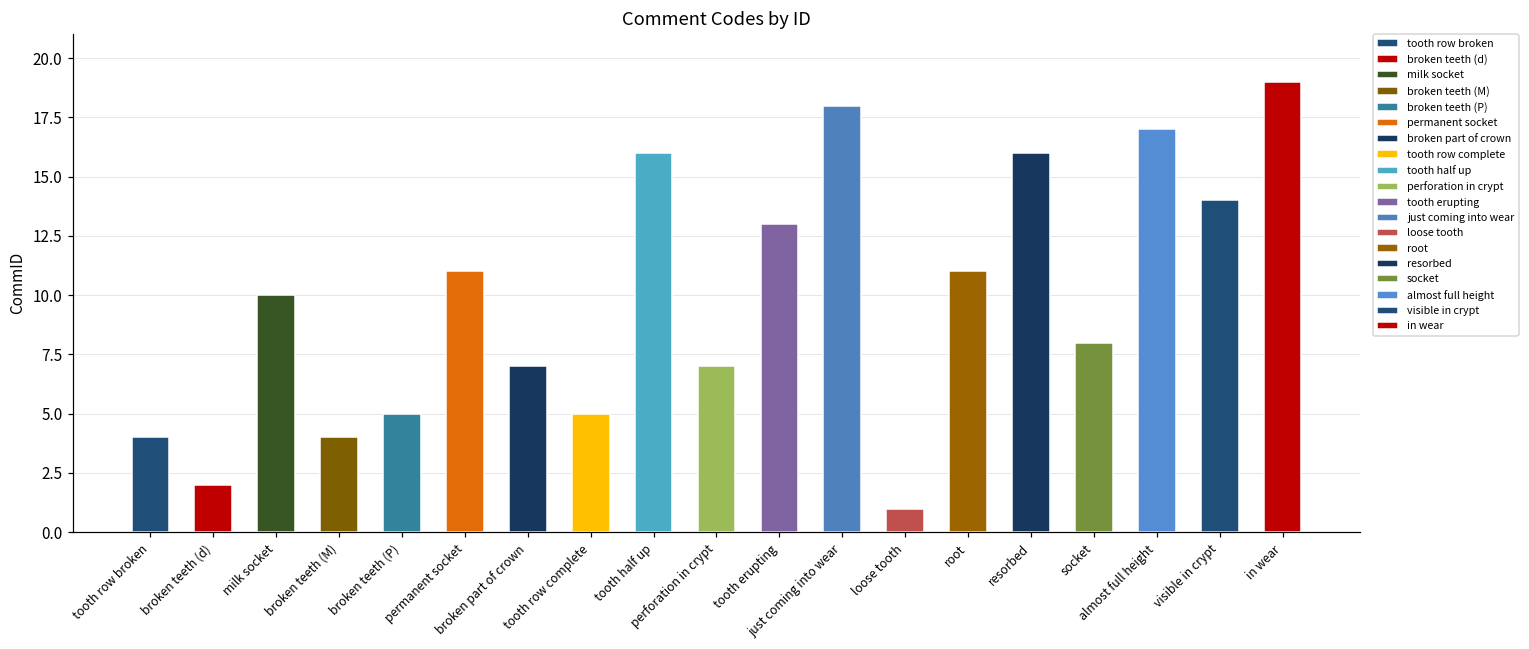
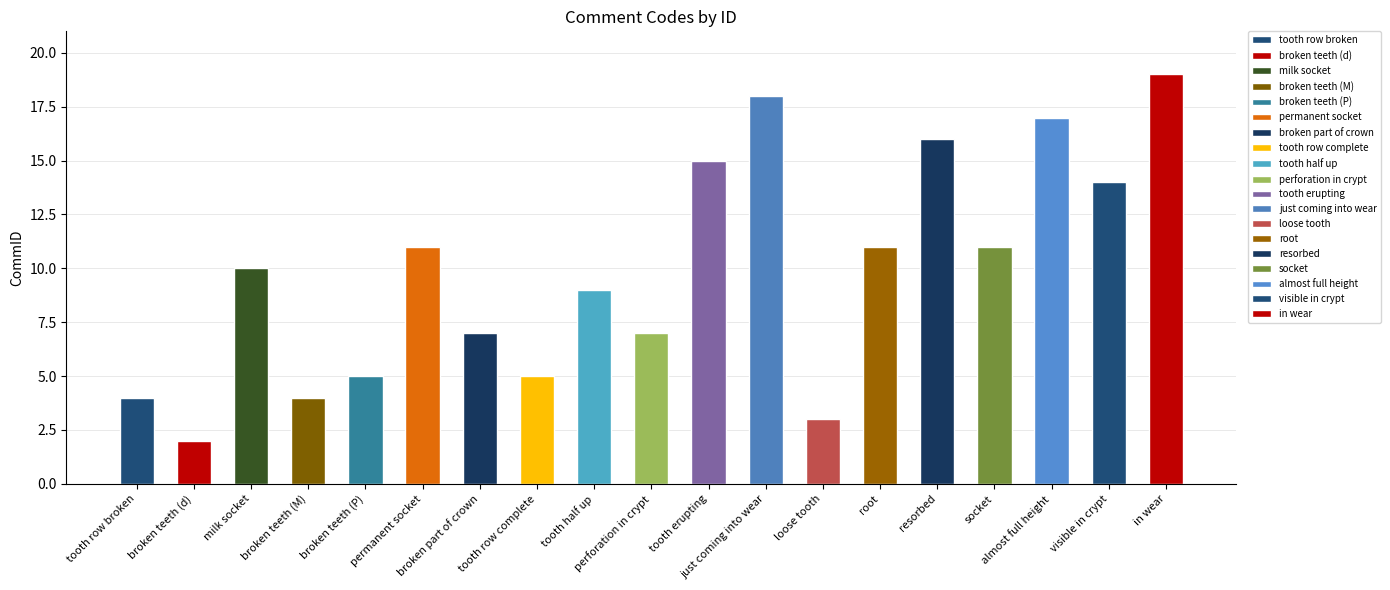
tooth half up: 16 -> 9
tooth erupting: 13 -> 15
loose tooth: 1 -> 3
socket: 8 -> 11
